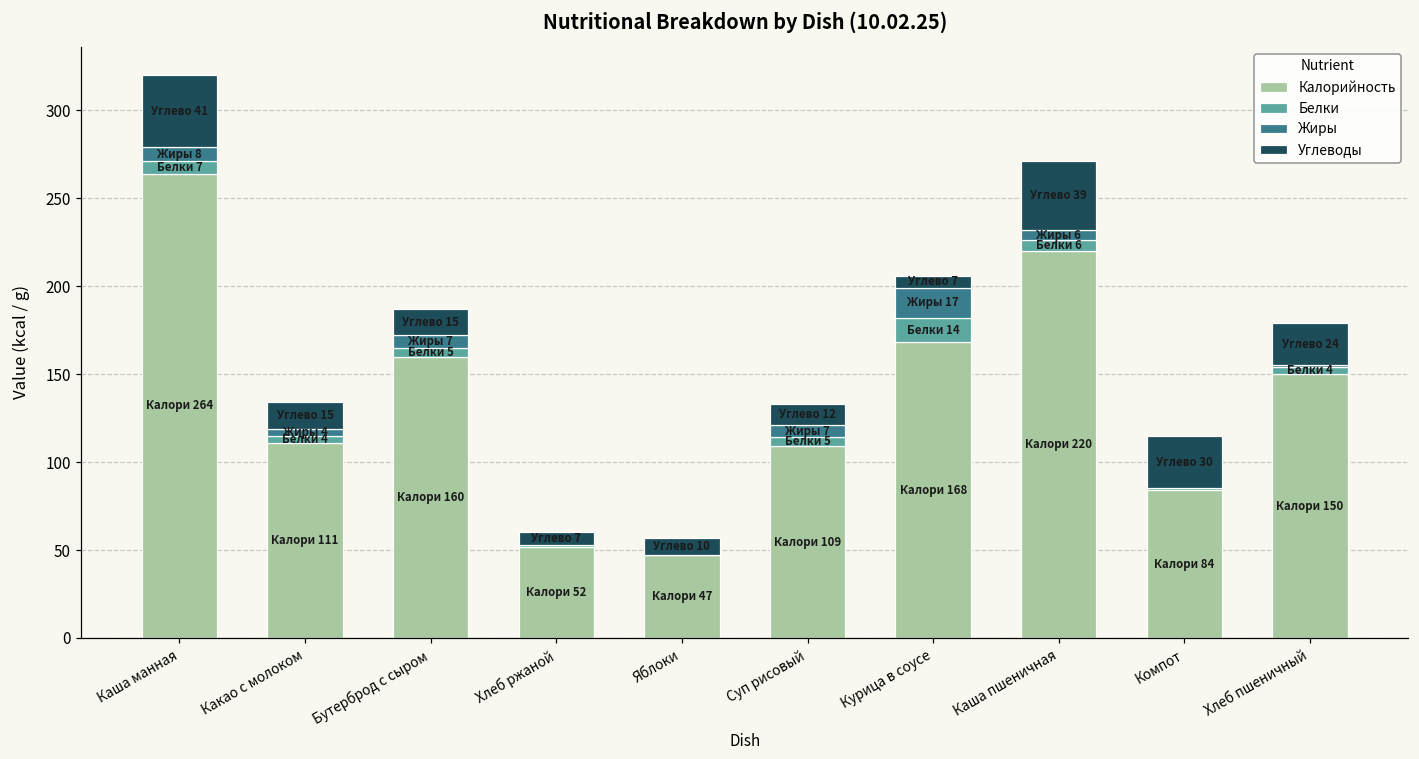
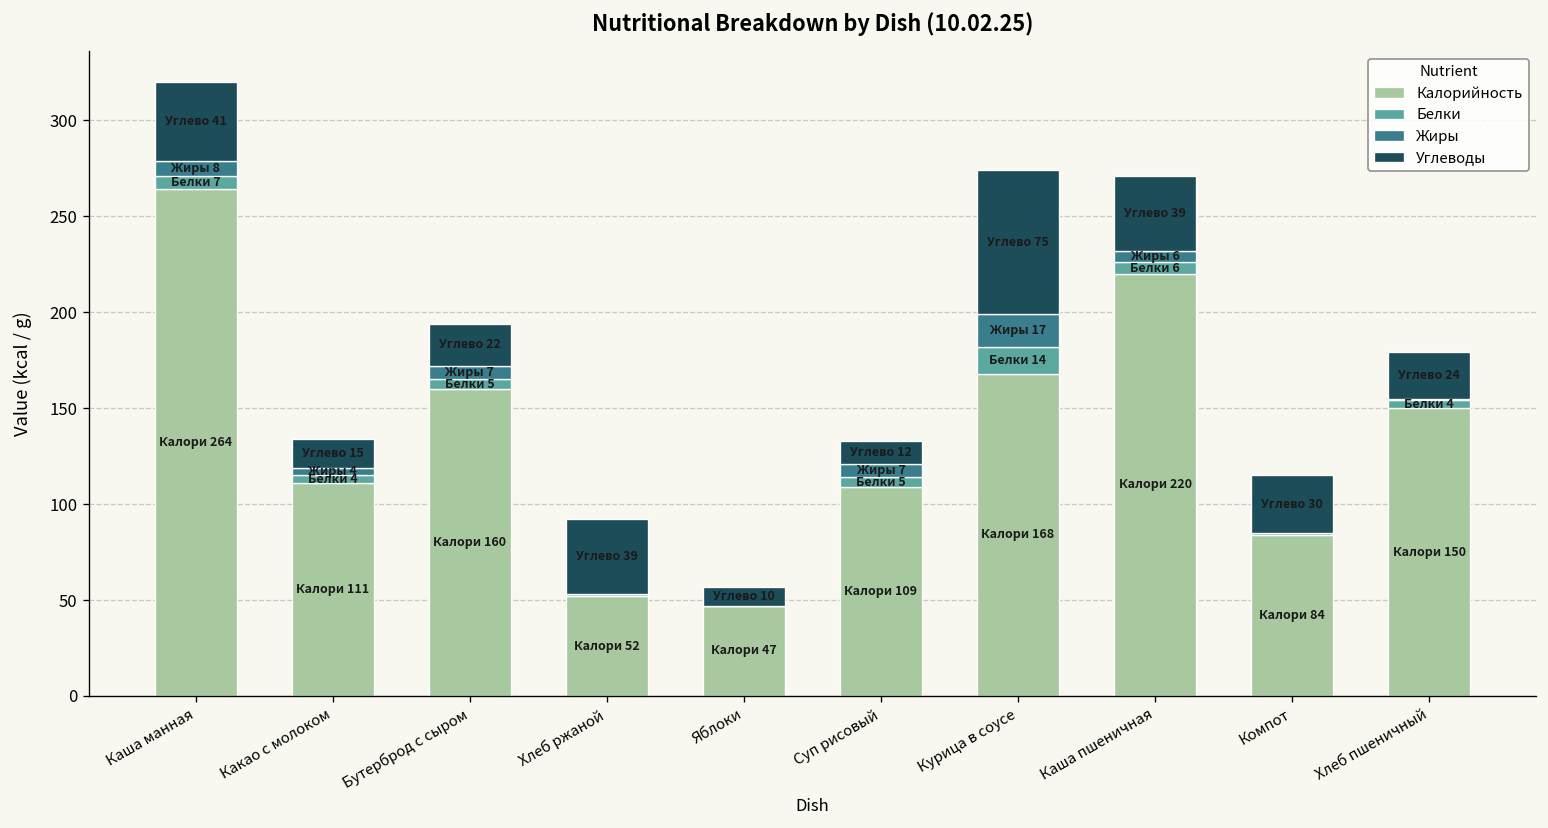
Углеводы, Бутерброд с сыром: 15 -> 22
Углеводы, Хлеб ржаной: 7 -> 39
Углеводы, Курица в соусе: 7 -> 75
